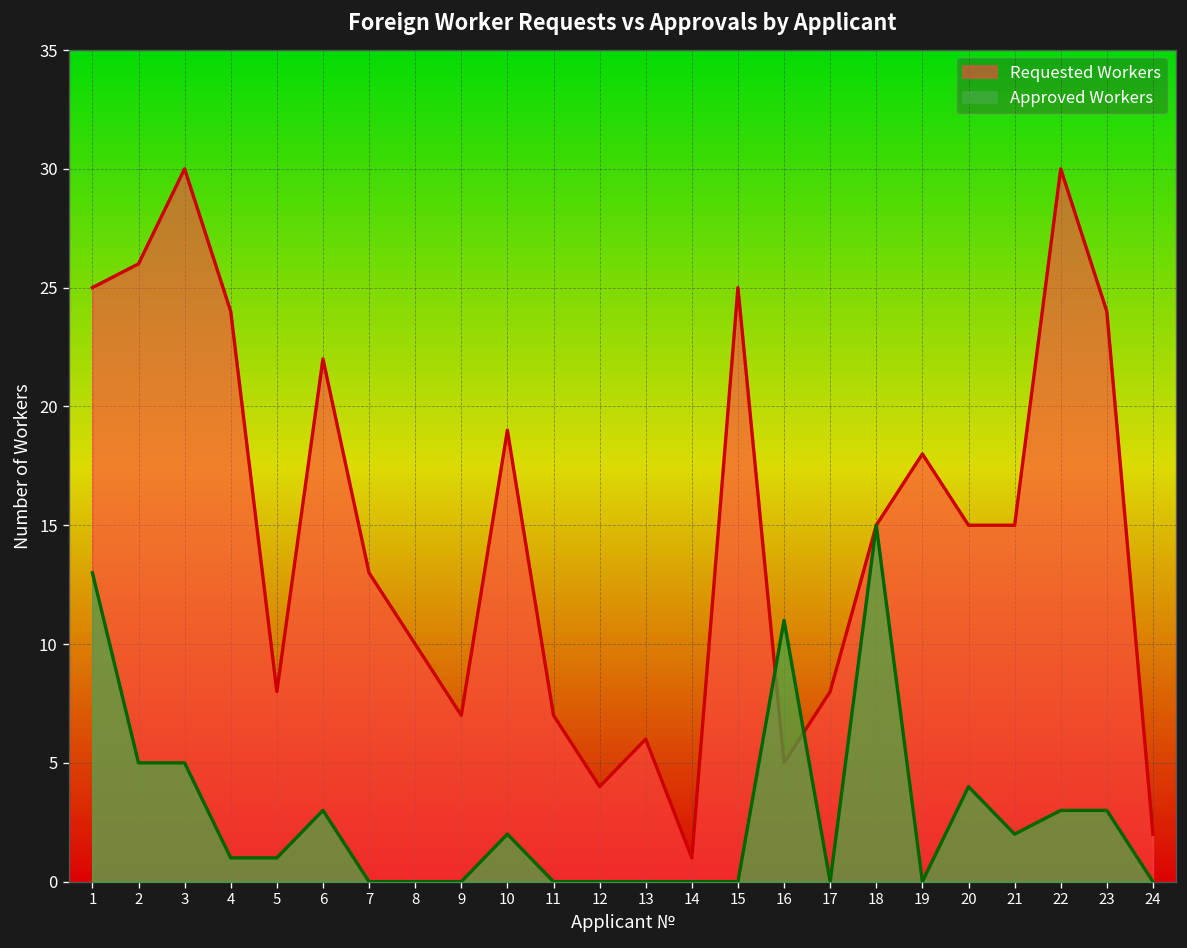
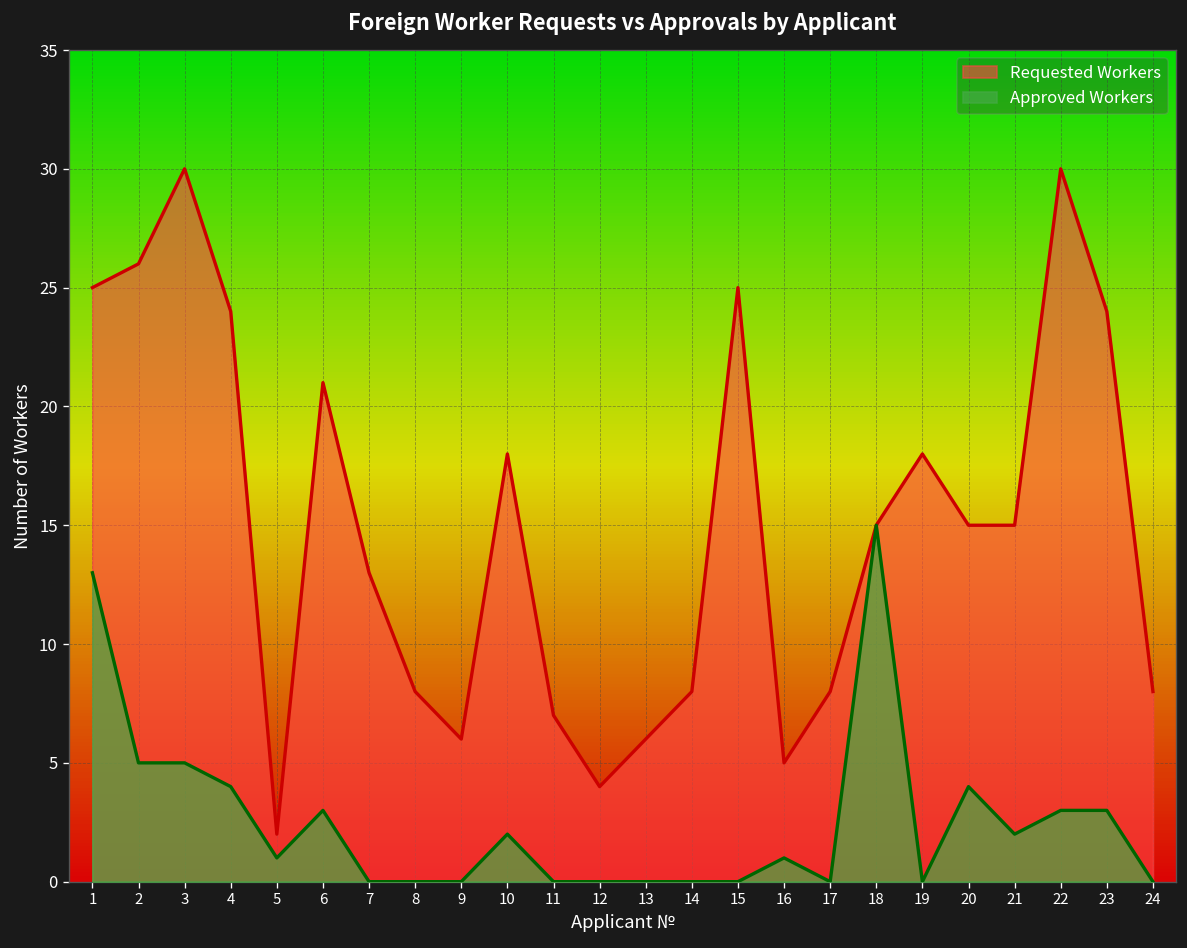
Approved Workers, 4: 1 -> 4
Requested Workers, 5: 8 -> 2
Requested Workers, 6: 22 -> 21
Requested Workers, 8: 10 -> 8
Requested Workers, 9: 7 -> 6
Requested Workers, 10: 19 -> 18
Requested Workers, 14: 1 -> 8
Approved Workers, 16: 11 -> 1
Requested Workers, 24: 2 -> 8
